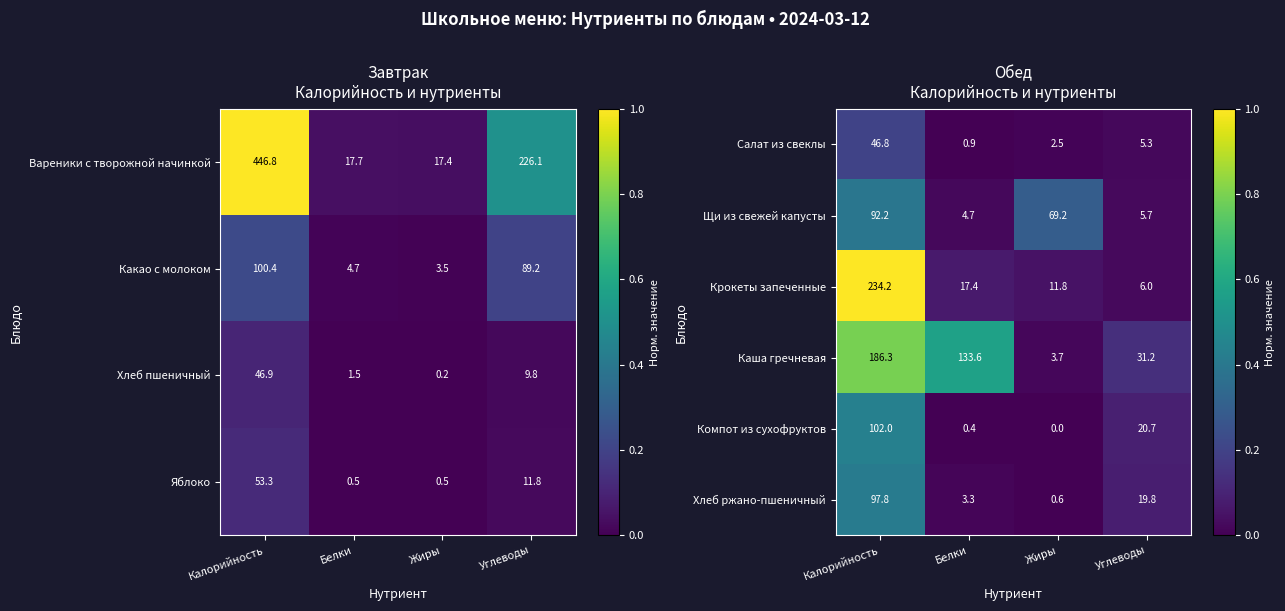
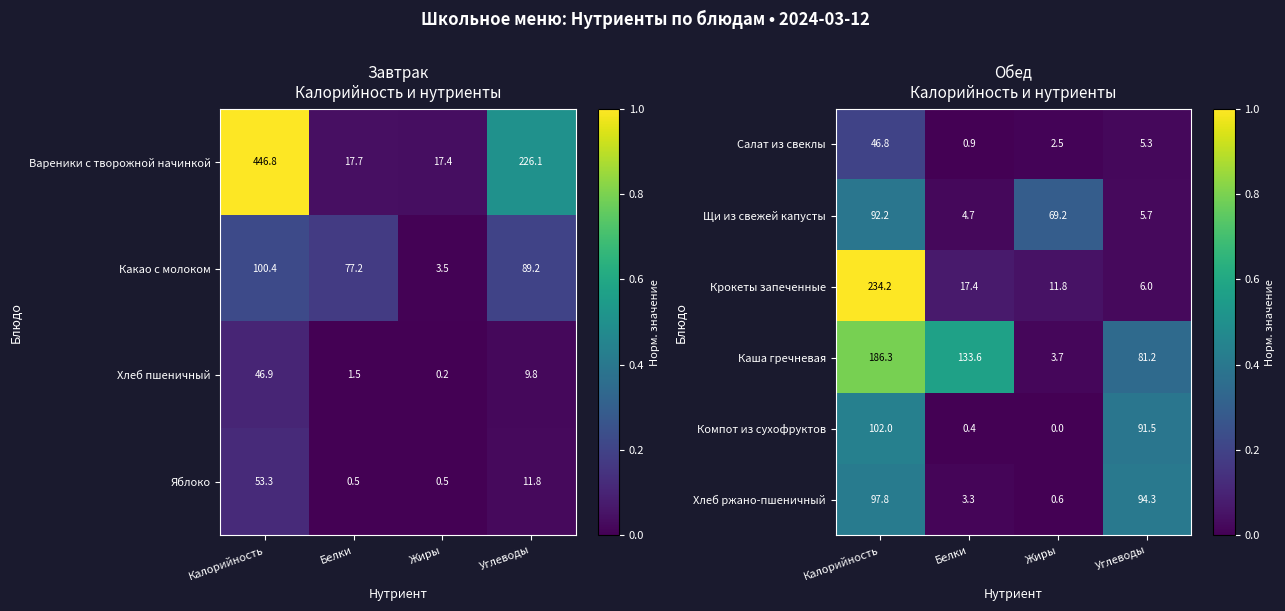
Завтрак Калорийность и нутриенты, Какао с молоком, Белки: 4.7 -> 77.2
Обед Калорийность и нутриенты, Каша гречневая, Углеводы: 31.2 -> 81.2
Обед Калорийность и нутриенты, Компот из сухофруктов, Углеводы: 20.7 -> 91.5
Обед Калорийность и нутриенты, Хлеб ржано-пшеничный, Углеводы: 19.8 -> 94.3
